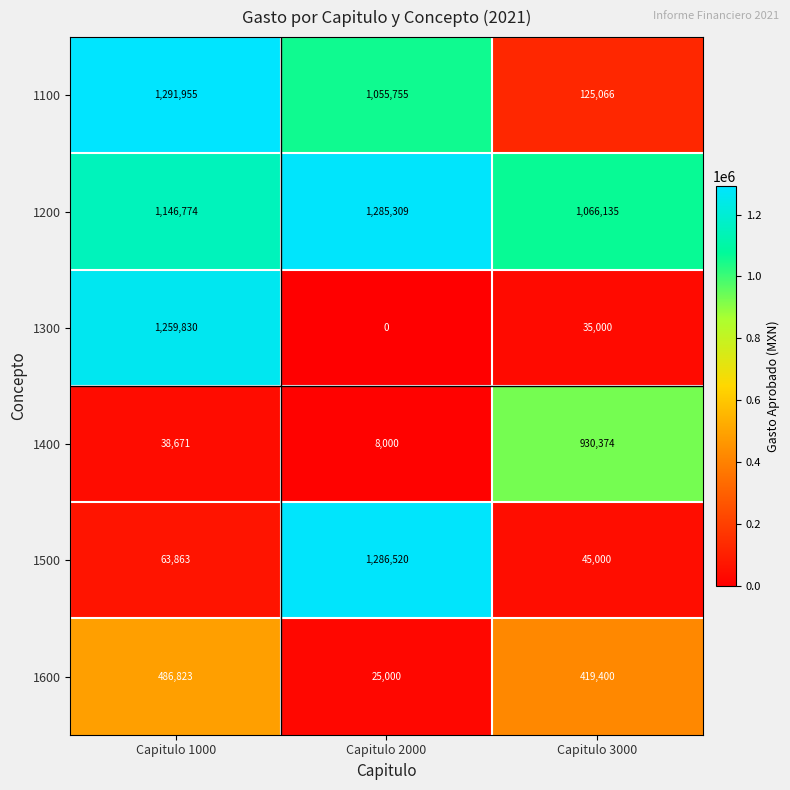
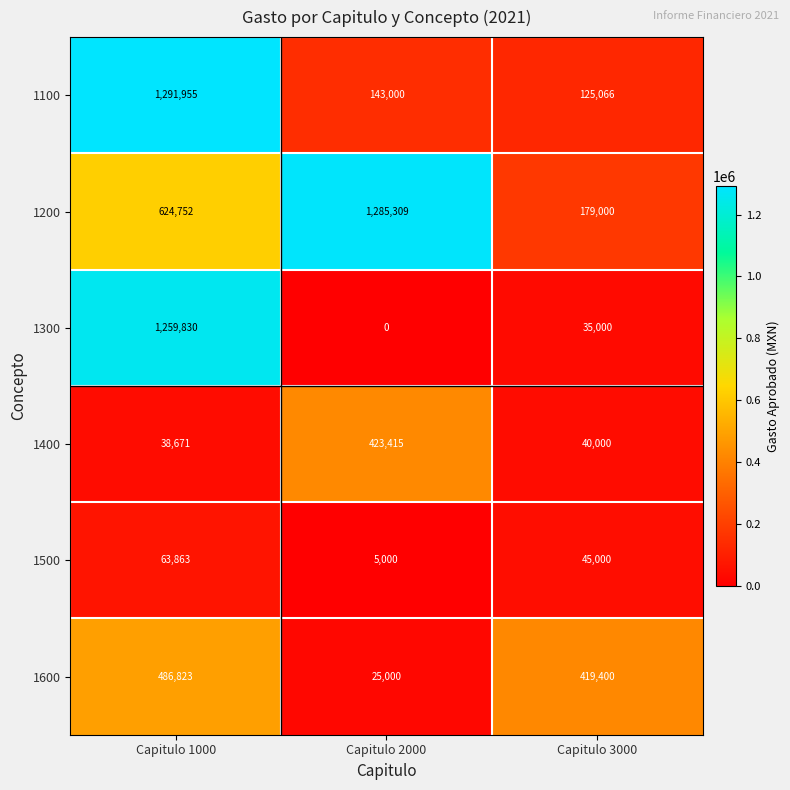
1100, Capitulo 2000: 1,055,755 -> 143,000
1200, Capitulo 1000: 1,146,774 -> 624,752
1200, Capitulo 3000: 1,066,135 -> 179,000
1400, Capitulo 2000: 8,000 -> 423,415
1400, Capitulo 3000: 930,374 -> 40,000
1500, Capitulo 2000: 1,286,520 -> 5,000
